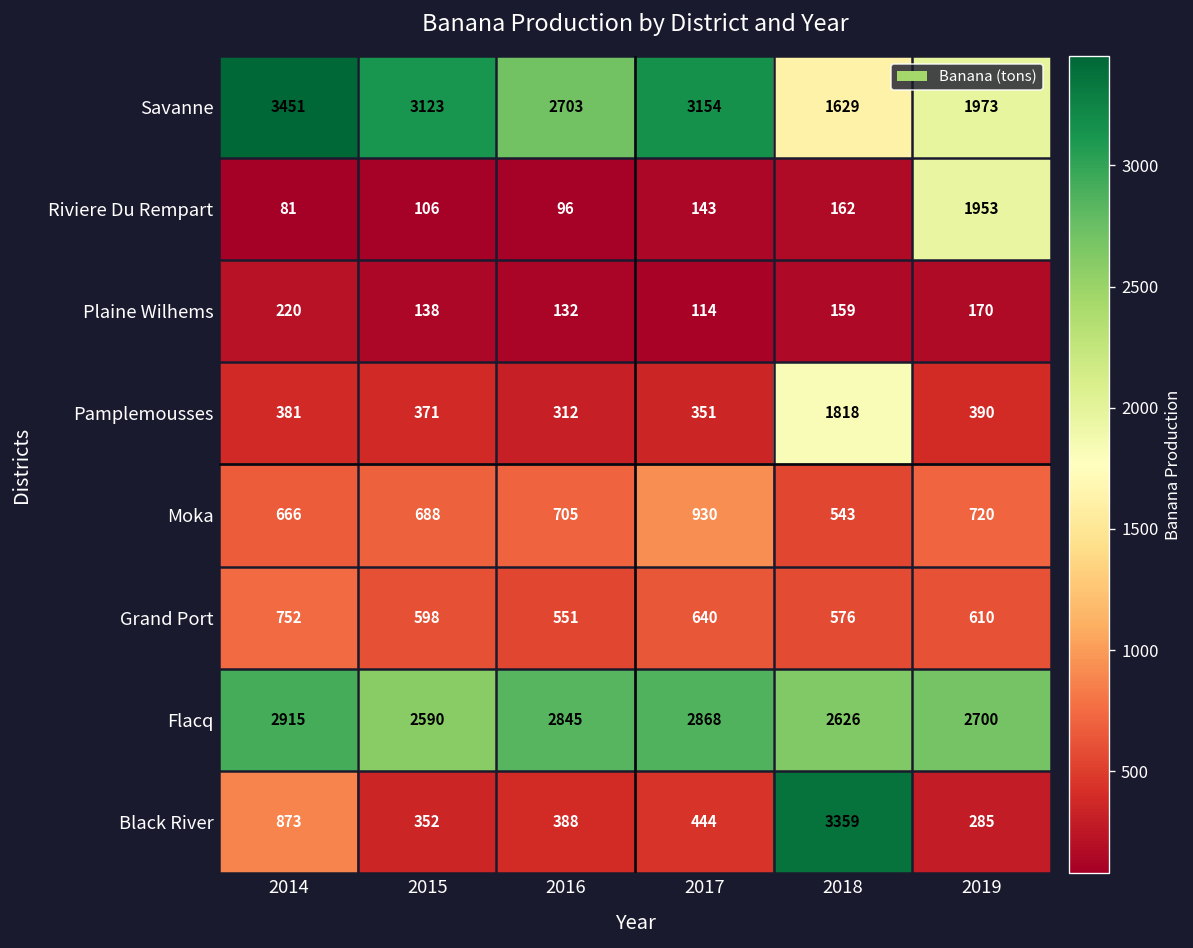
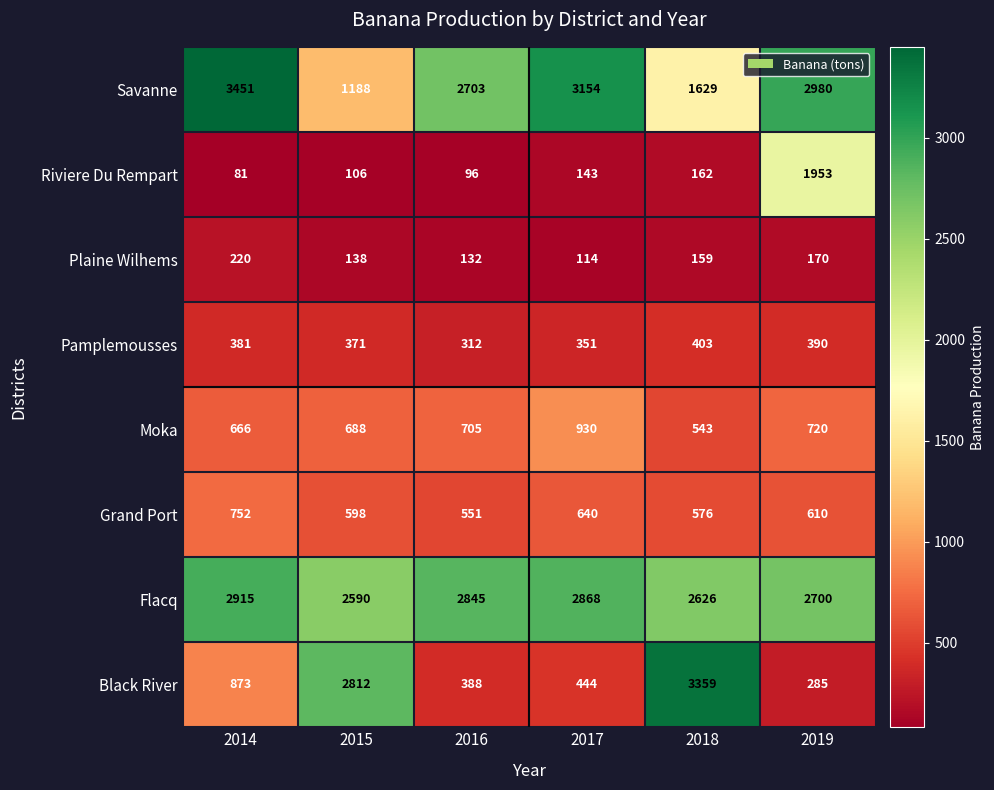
Savanne, 2015: 3123 -> 1188
Savanne, 2019: 1973 -> 2980
Pamplemousses, 2018: 1818 -> 403
Black River, 2015: 352 -> 2812
